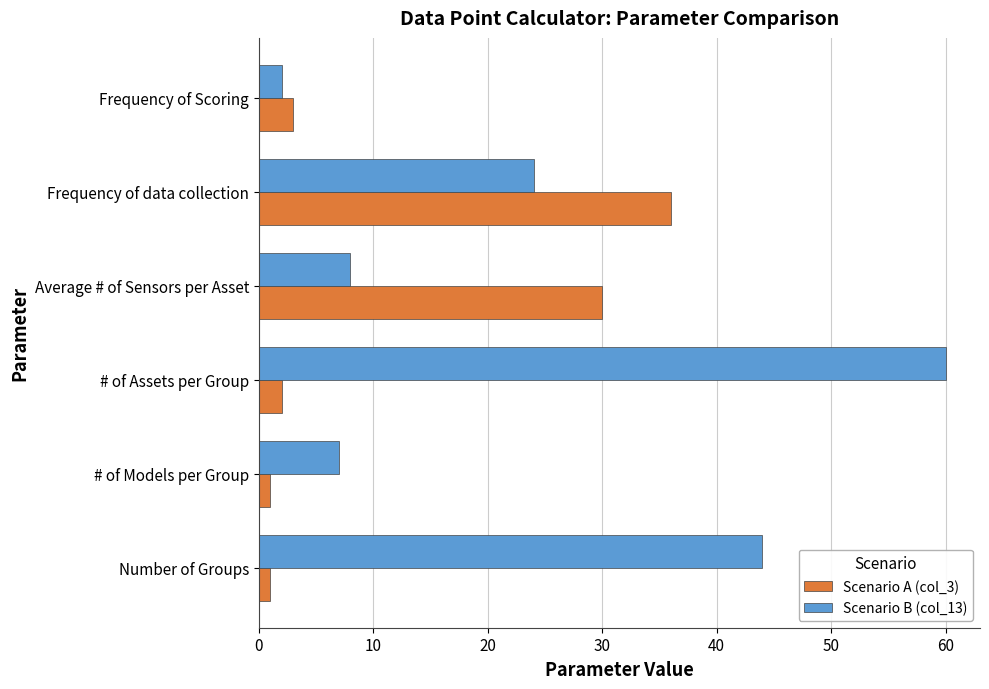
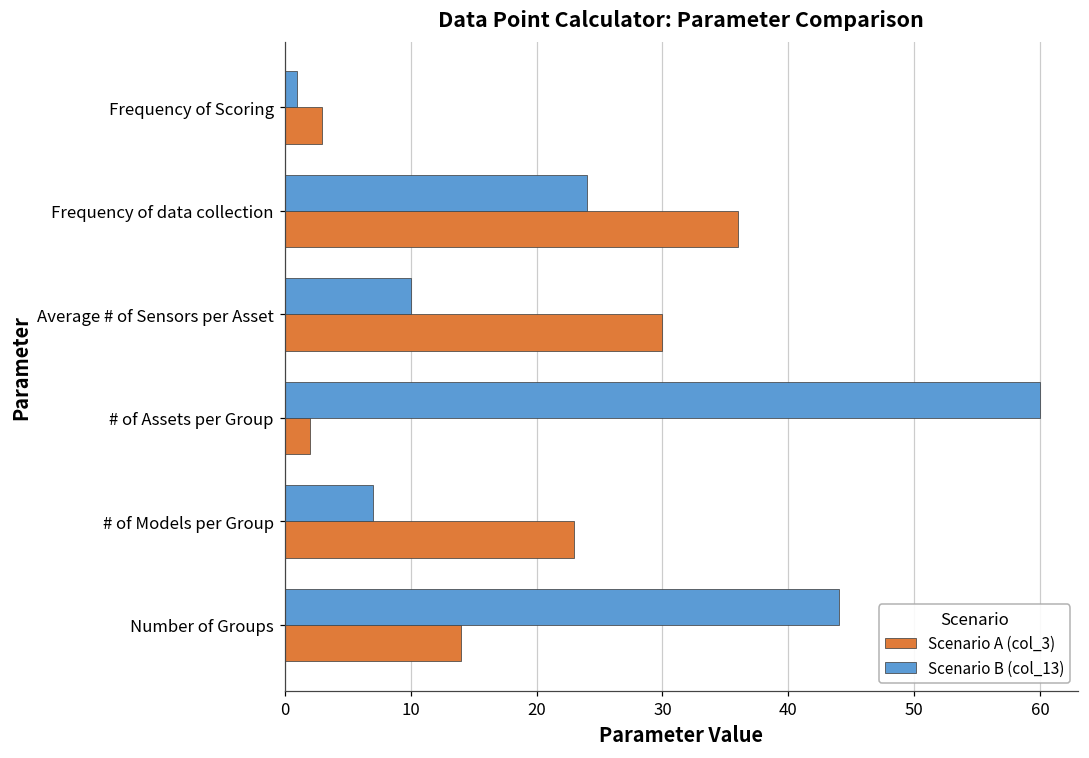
Scenario B (col_13), Frequency of Scoring: 2 -> 1
Scenario B (col_13), Average # of Sensors per Asset: 8 -> 10
Scenario A (col_3), # of Models per Group: 1 -> 23
Scenario A (col_3), Number of Groups: 1 -> 14
